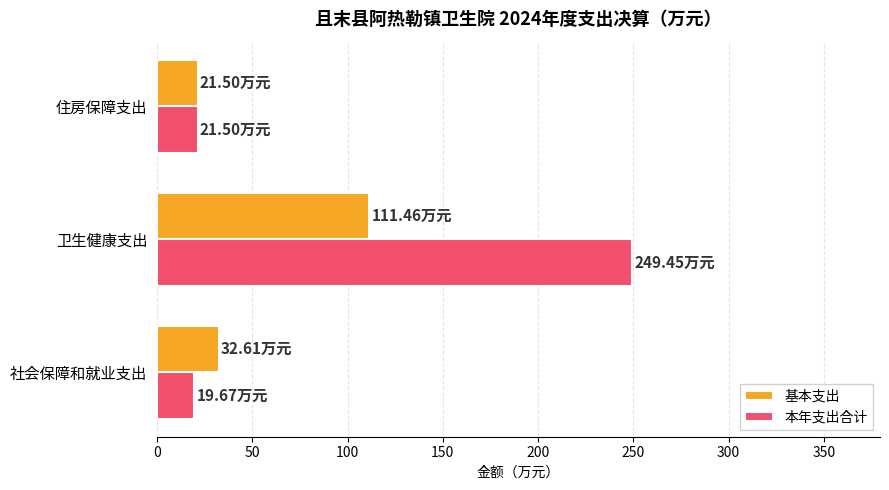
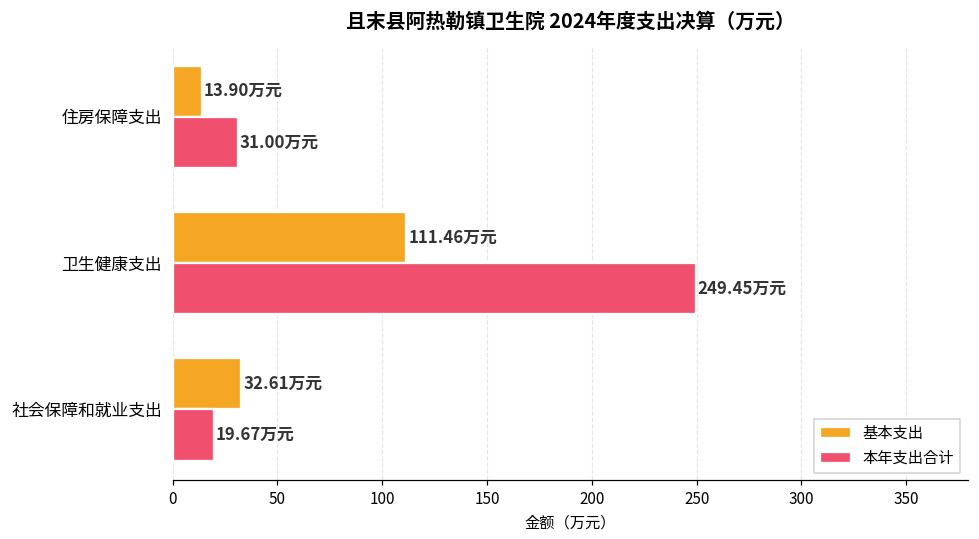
基本支出, 住房保障支出: 21.50 -> 13.90
本年支出合计, 住房保障支出: 21.50 -> 31.00
